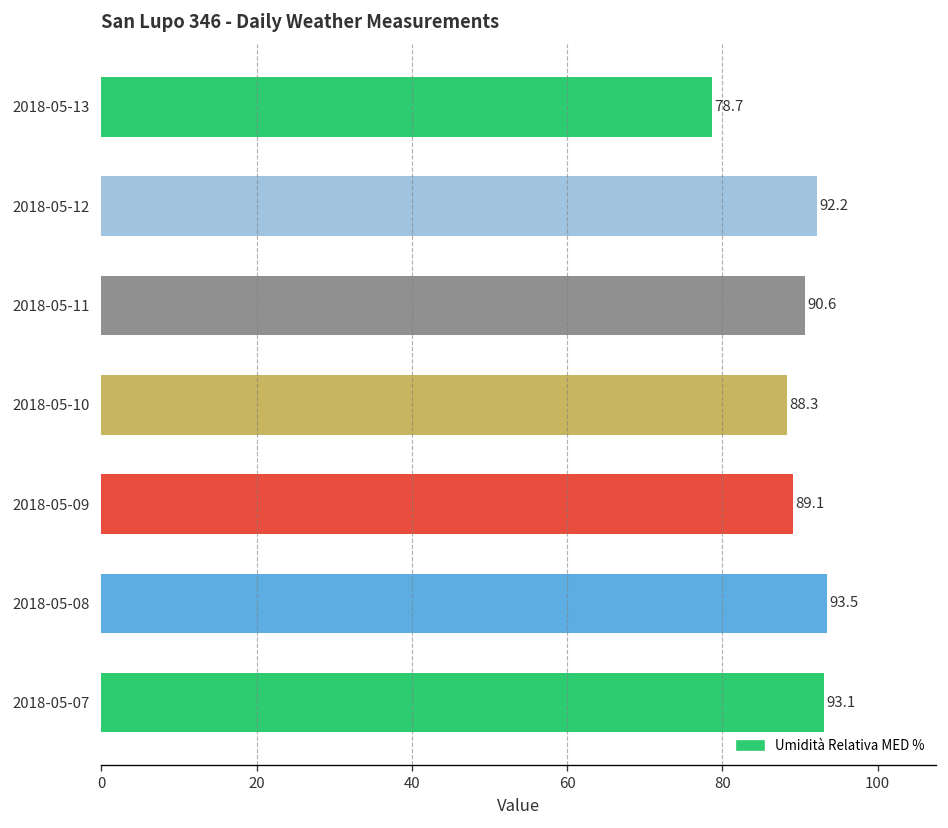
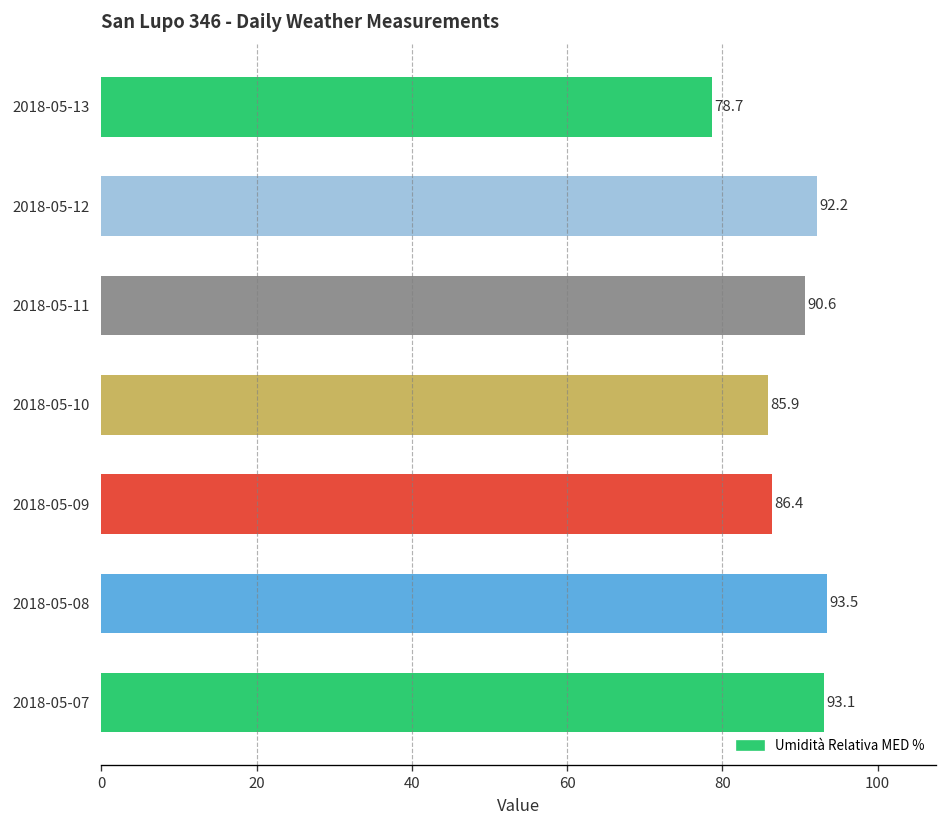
2018-05-10: 88.3 -> 85.9
2018-05-09: 89.1 -> 86.4
